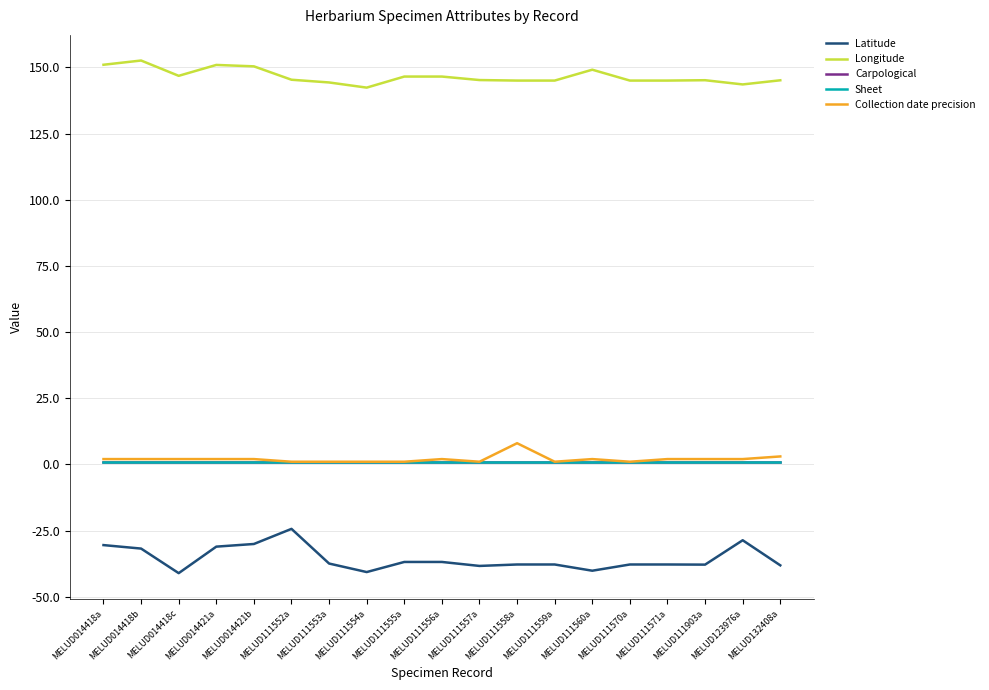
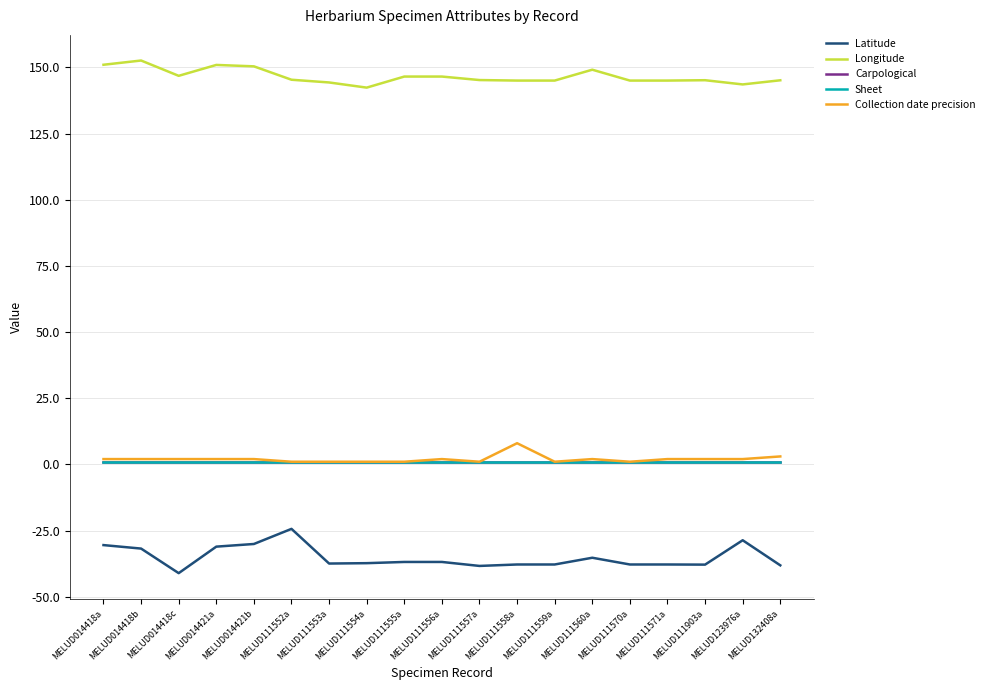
Latitude, MELUD111554a: -41 -> -37
Latitude, MELUD111560a: -40 -> -35
